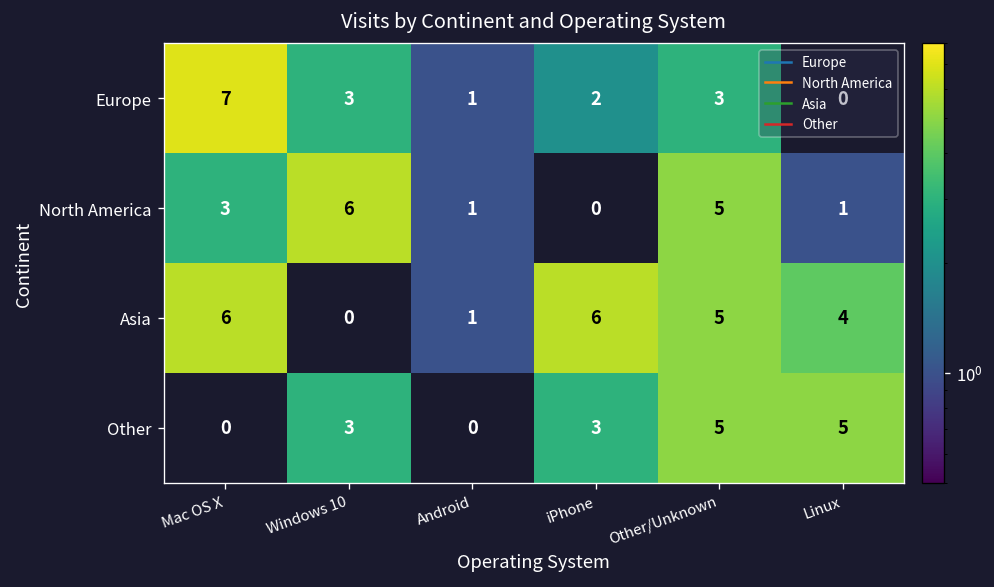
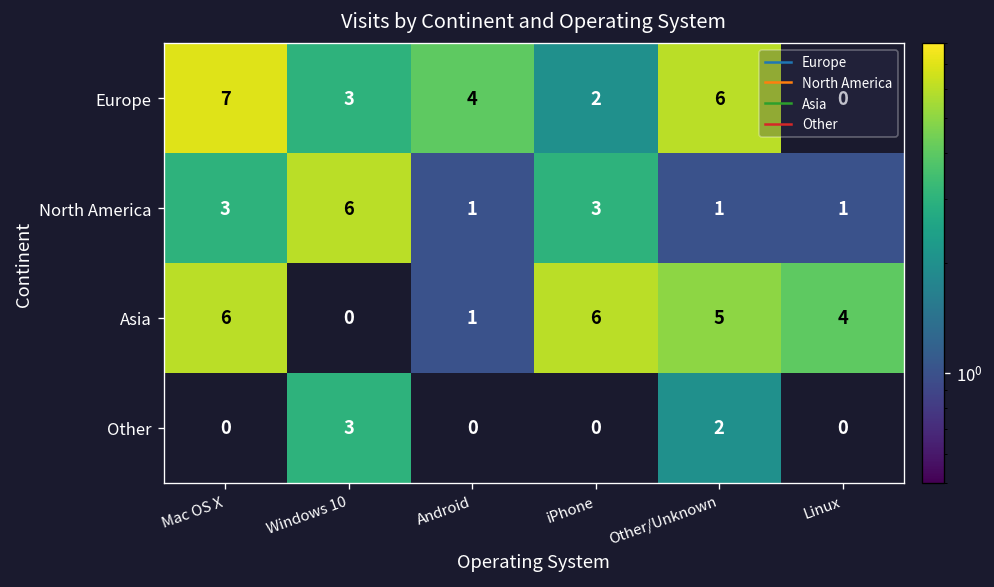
Europe, Android: 1 -> 4
Europe, Other/Unknown: 3 -> 6
North America, iPhone: 0 -> 3
North America, Other/Unknown: 5 -> 1
Other, iPhone: 3 -> 0
Other, Other/Unknown: 5 -> 2
Other, Linux: 5 -> 0
